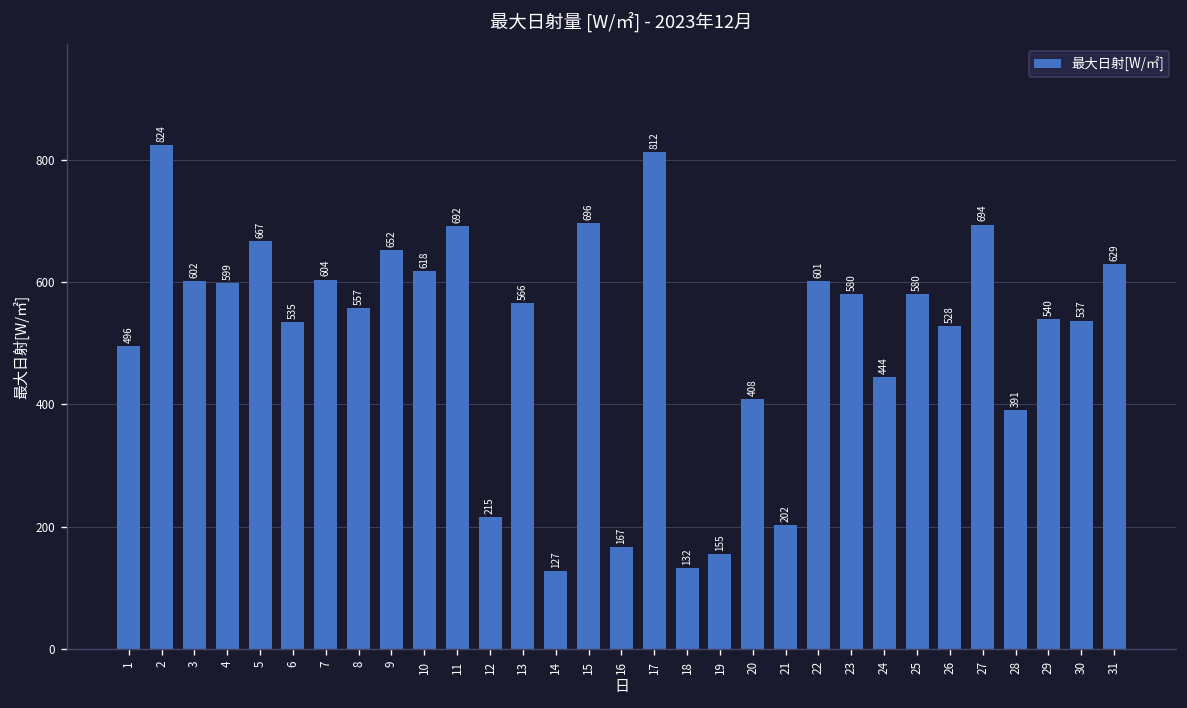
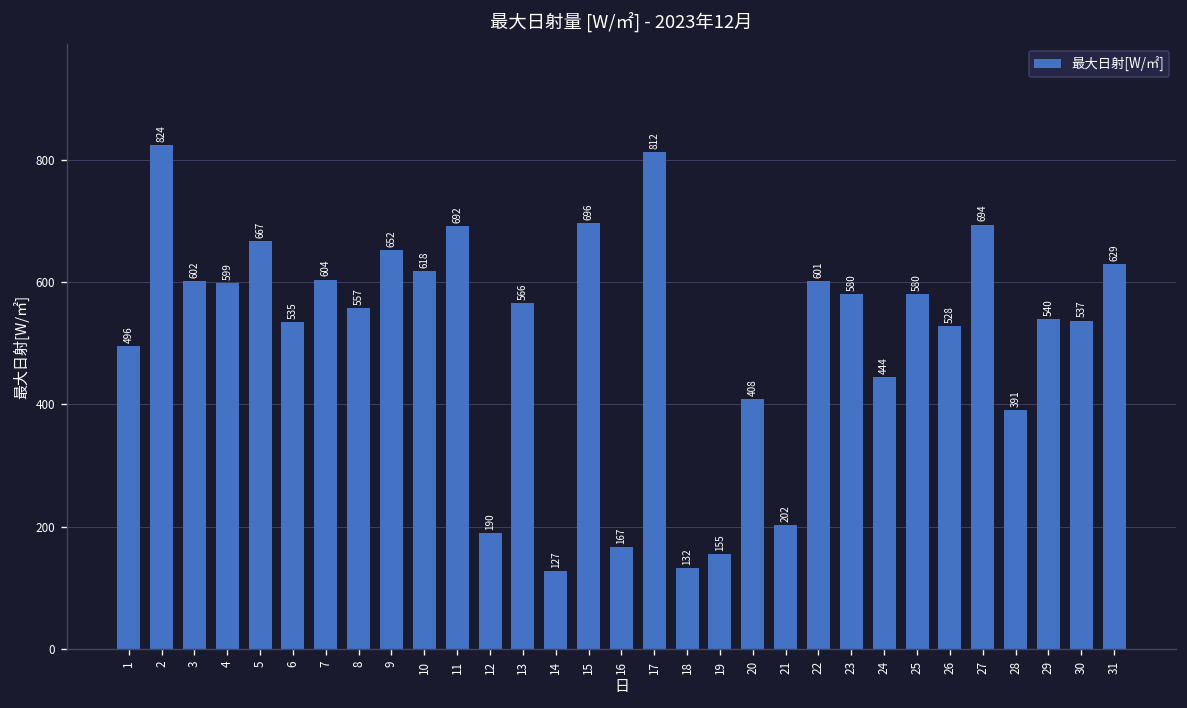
12: 215 -> 190
